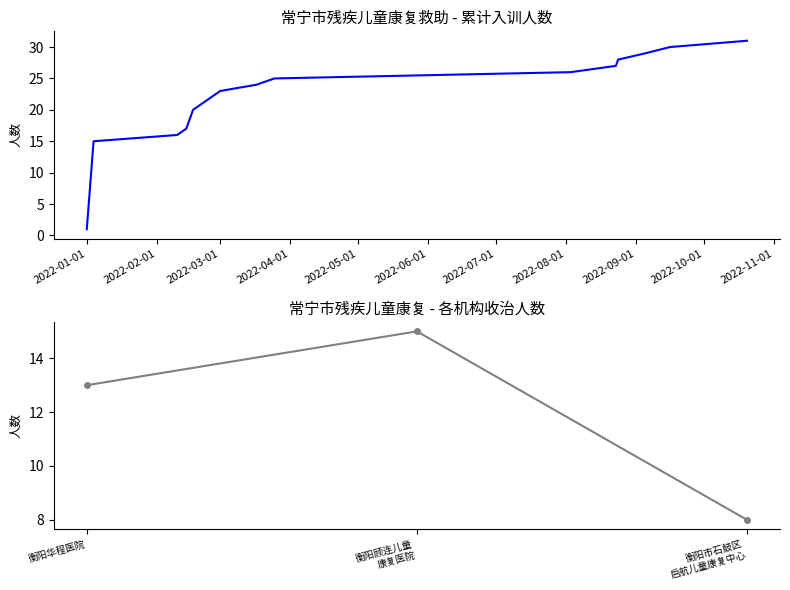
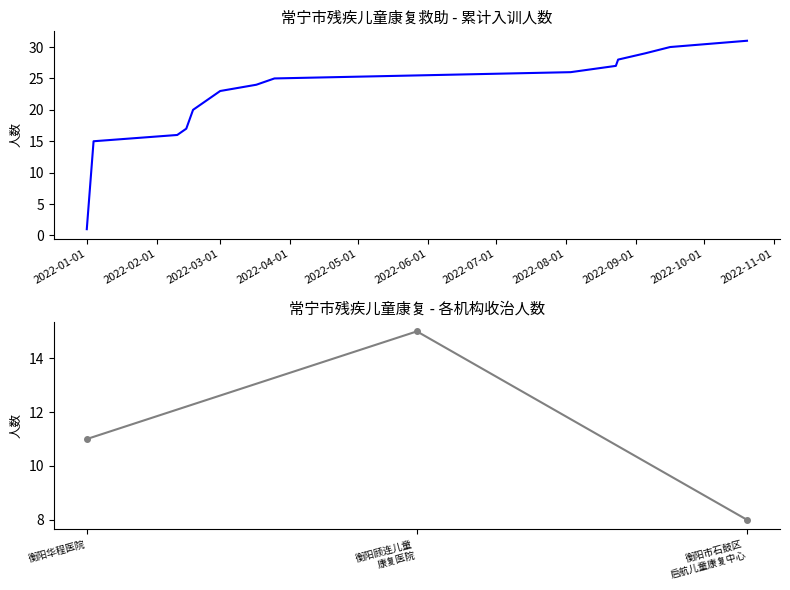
常宁市残疾儿童康复 - 各机构收治人数, 衡阳华程医院: 13 -> 11
